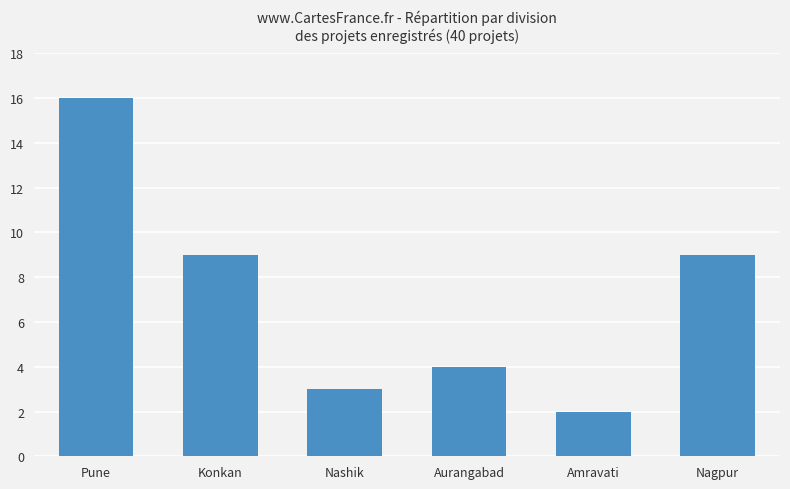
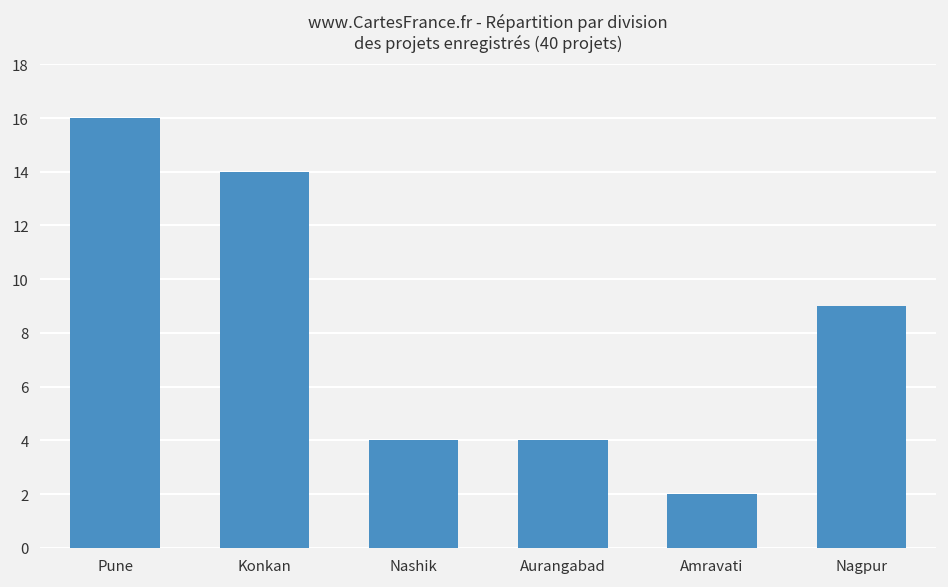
Konkan: 9 -> 14
Nashik: 3 -> 4
